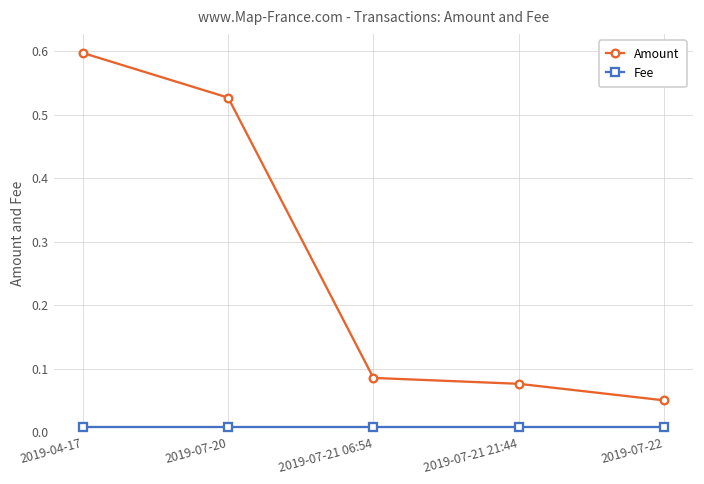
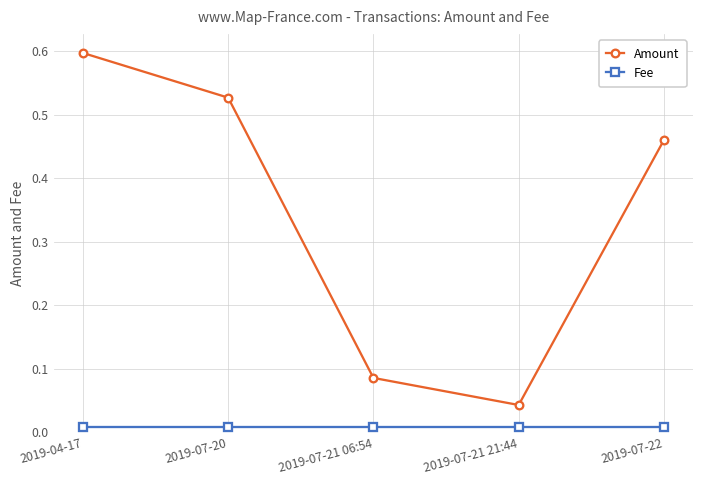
Amount, 2019-07-21 21:44: 0.08 -> 0.04
Amount, 2019-07-22: 0.05 -> 0.46
